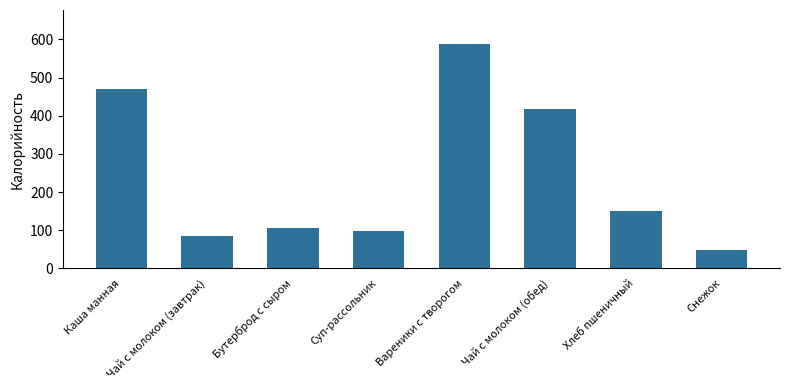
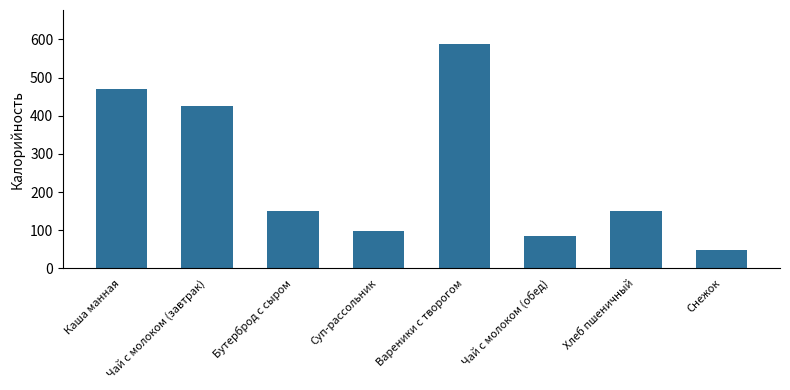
Чай с молоком (завтрак): 90 -> 430
Бутерброд с сыром: 110 -> 150
Чай с молоком (обед): 420 -> 90
